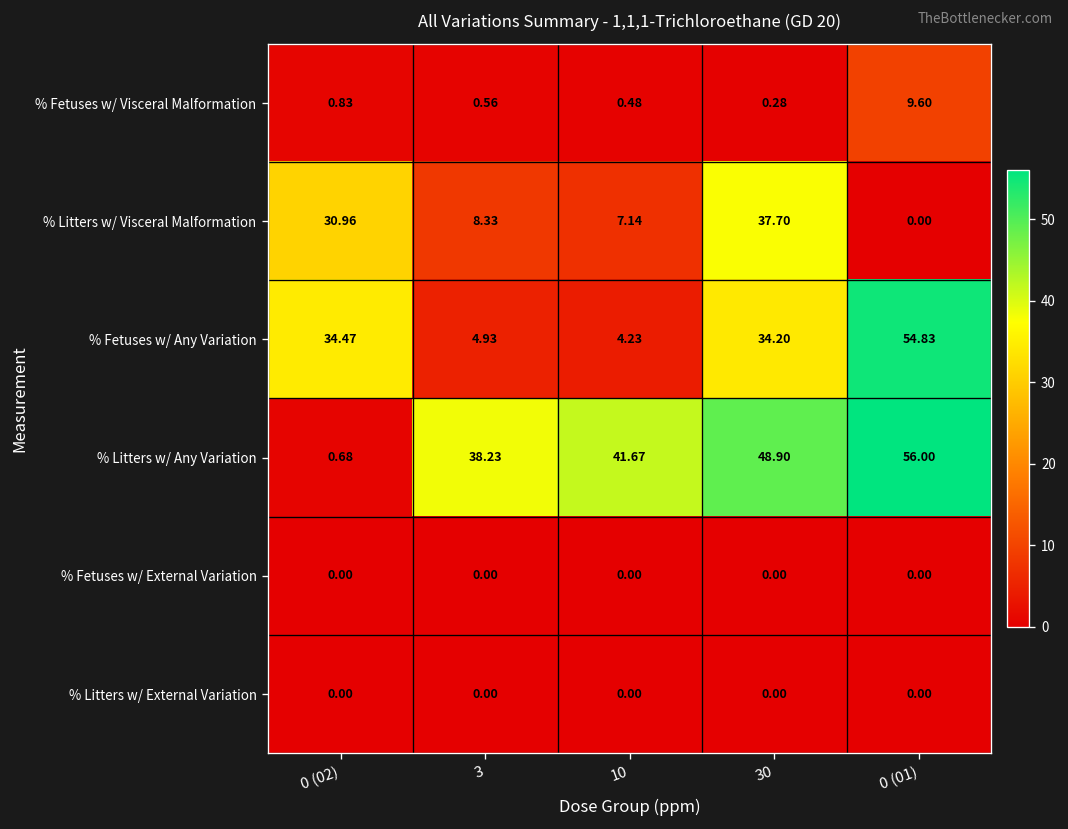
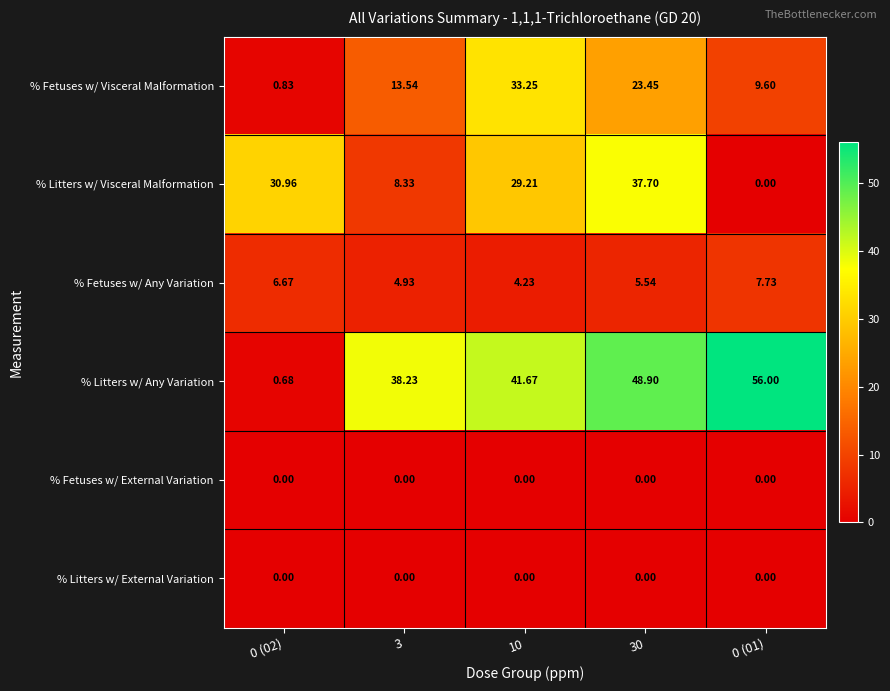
% Fetuses w/ Visceral Malformation, 3: 0.56 -> 13.54
% Fetuses w/ Visceral Malformation, 10: 0.48 -> 33.25
% Fetuses w/ Visceral Malformation, 30: 0.28 -> 23.45
% Litters w/ Visceral Malformation, 10: 7.14 -> 29.21
% Fetuses w/ Any Variation, 0 (02): 34.47 -> 6.67
% Fetuses w/ Any Variation, 30: 34.20 -> 5.54
% Fetuses w/ Any Variation, 0 (01): 54.83 -> 7.73
